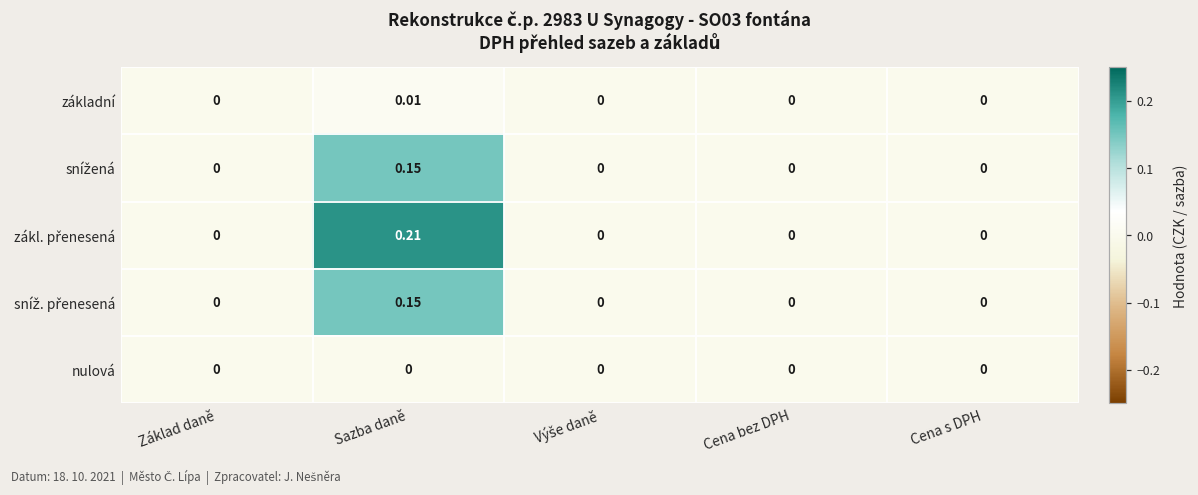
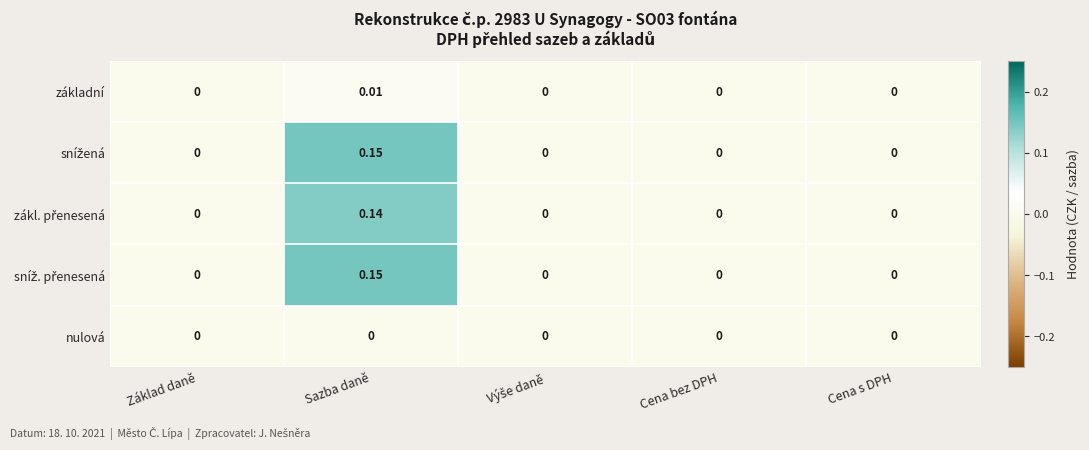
zákl. přenesená, Sazba daně: 0.21 -> 0.14
